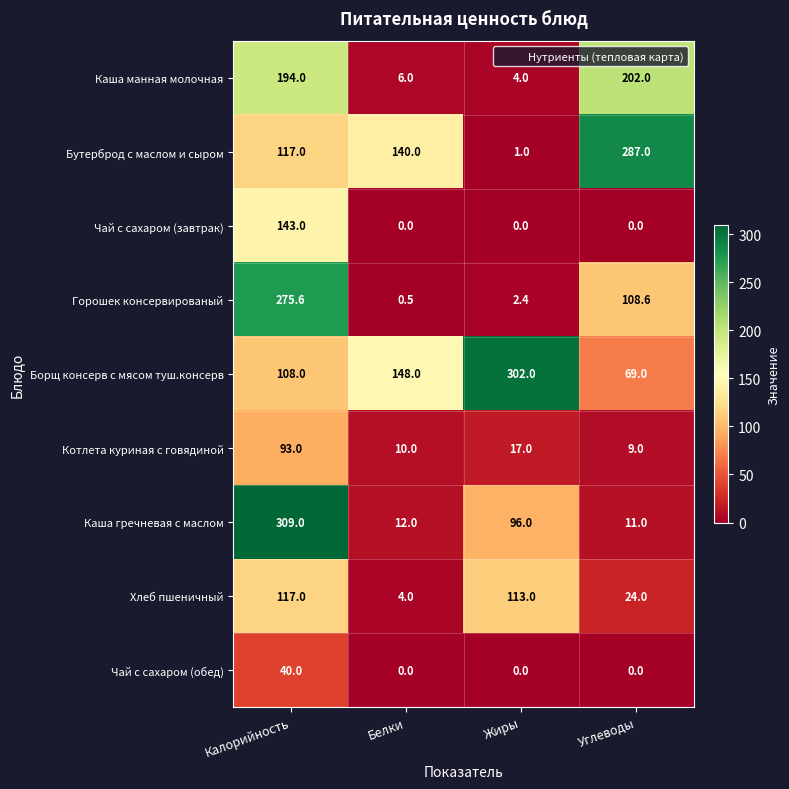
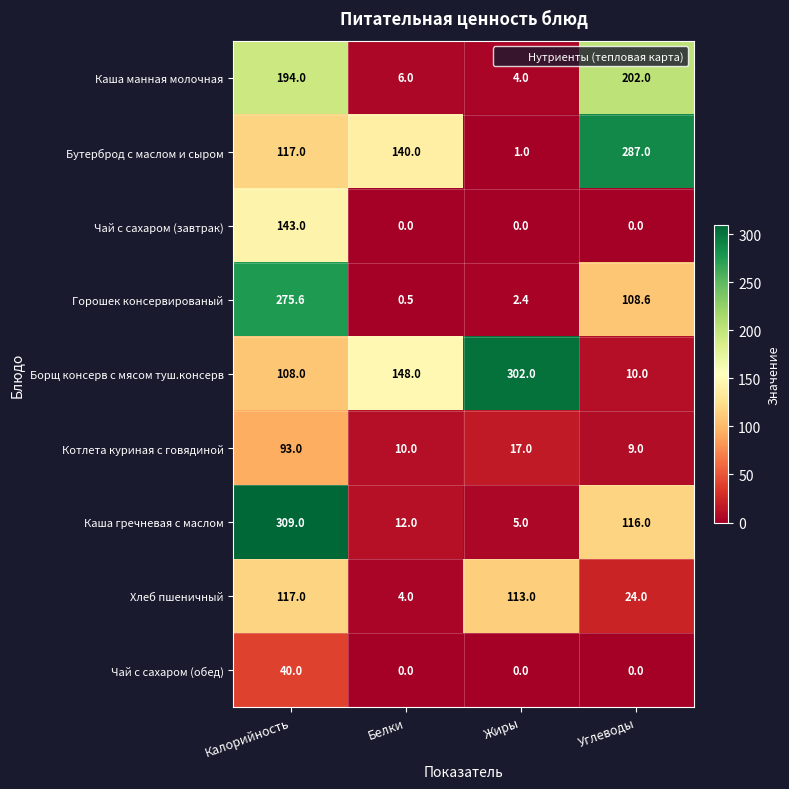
Борщ консерв с мясом туш.консерв, Углеводы: 69.0 -> 10.0
Каша гречневая с маслом, Жиры: 96.0 -> 5.0
Каша гречневая с маслом, Углеводы: 11.0 -> 116.0
